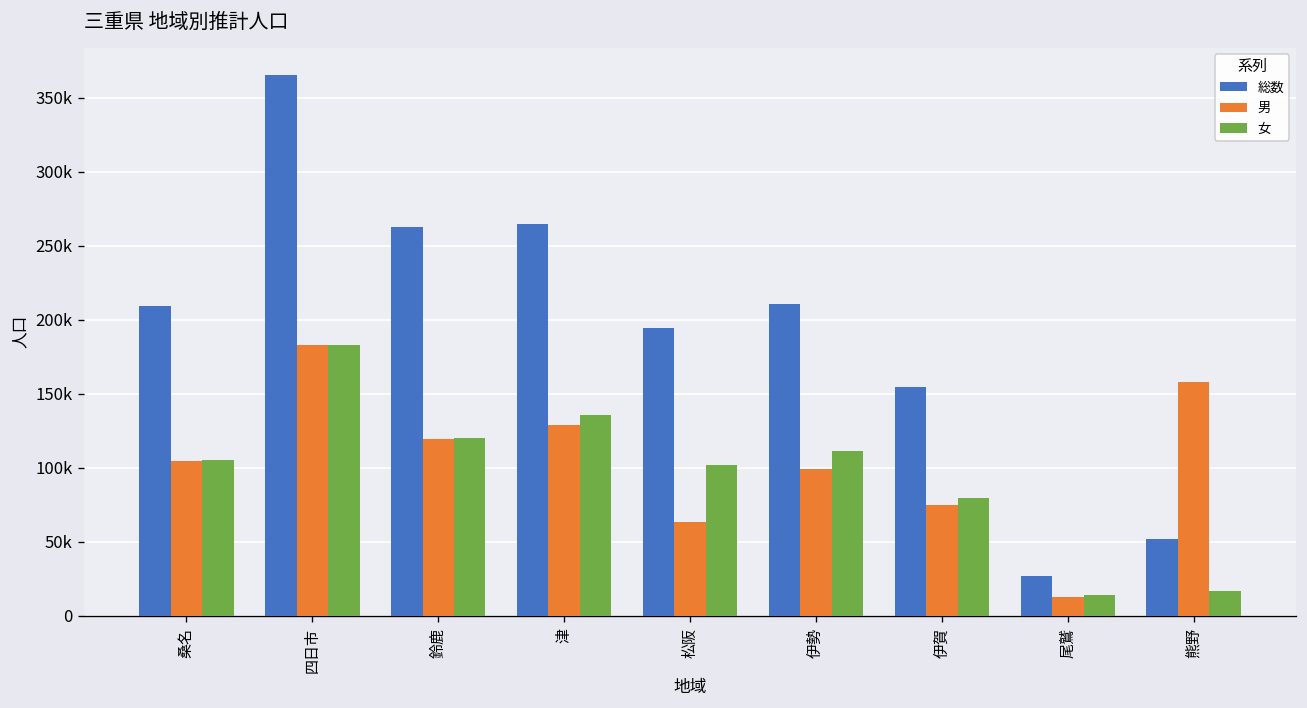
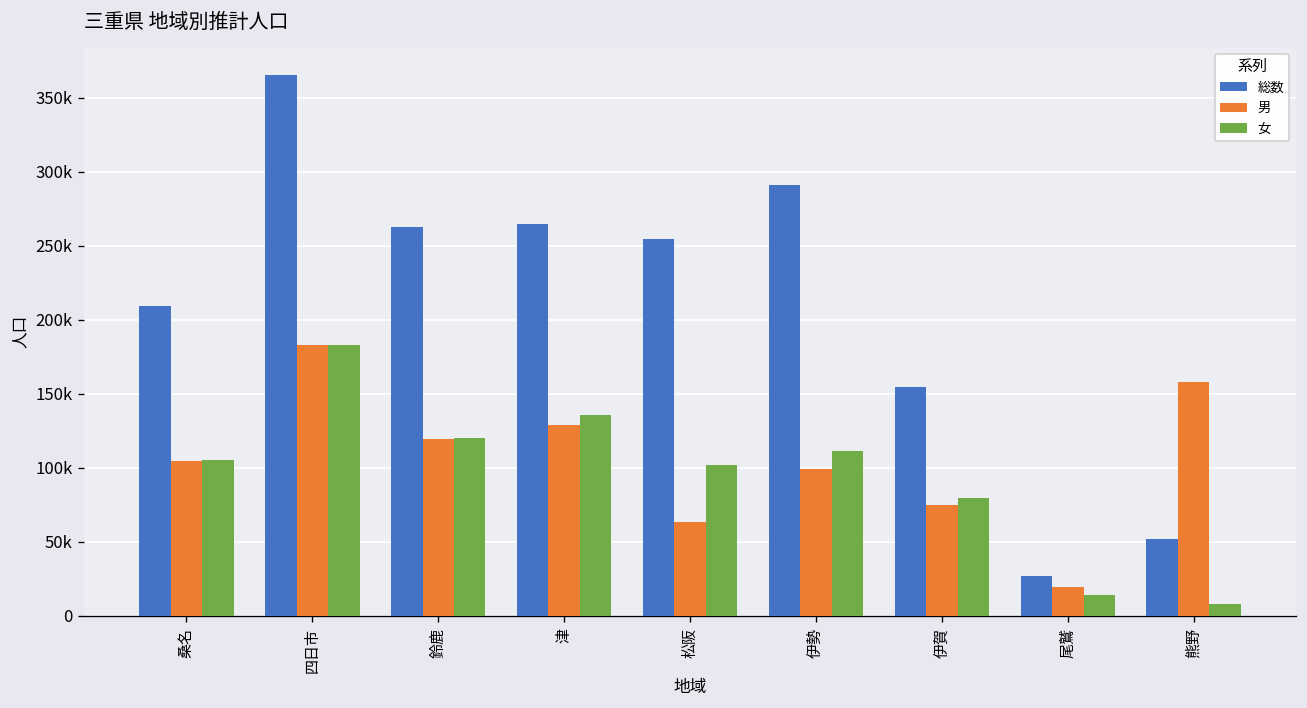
総数, 松阪: 195000 -> 254000
総数, 伊勢: 210000 -> 291000
男, 尾鷲: 13000 -> 20000
女, 熊野: 17000 -> 8000
